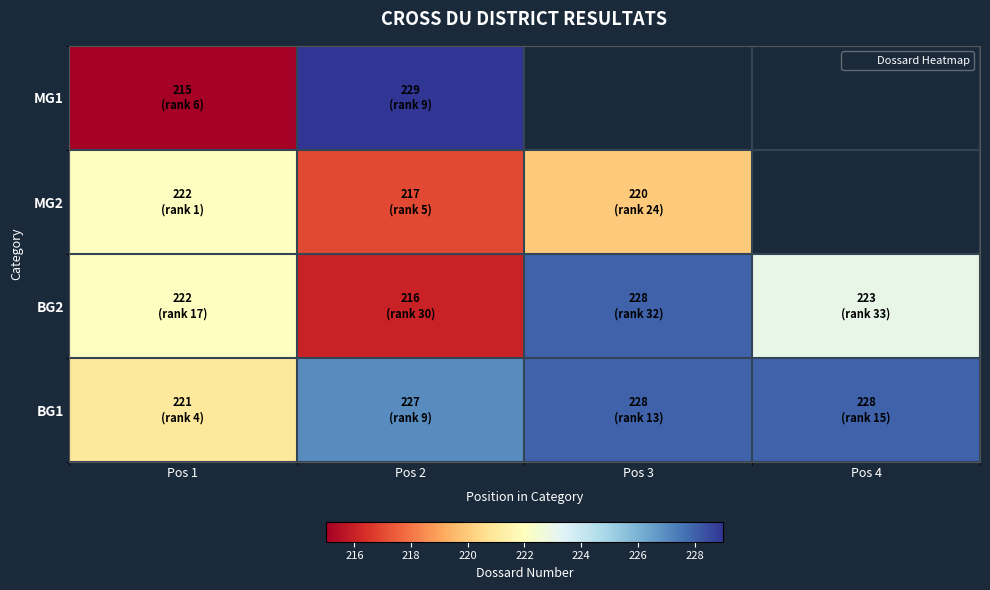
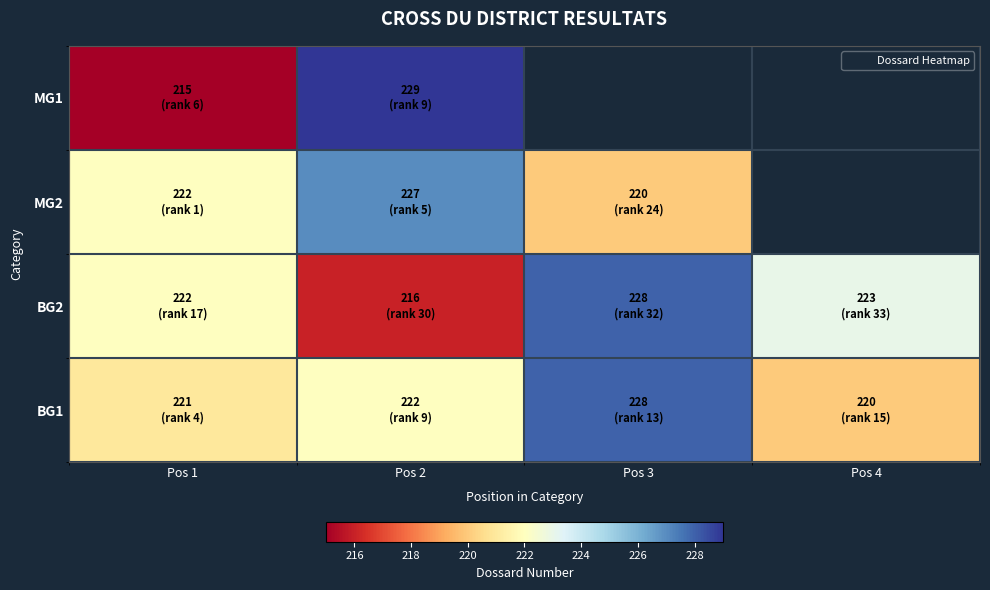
MG2, Pos 2: 217 -> 227
BG1, Pos 2: 227 -> 222
BG1, Pos 4: 228 -> 220
